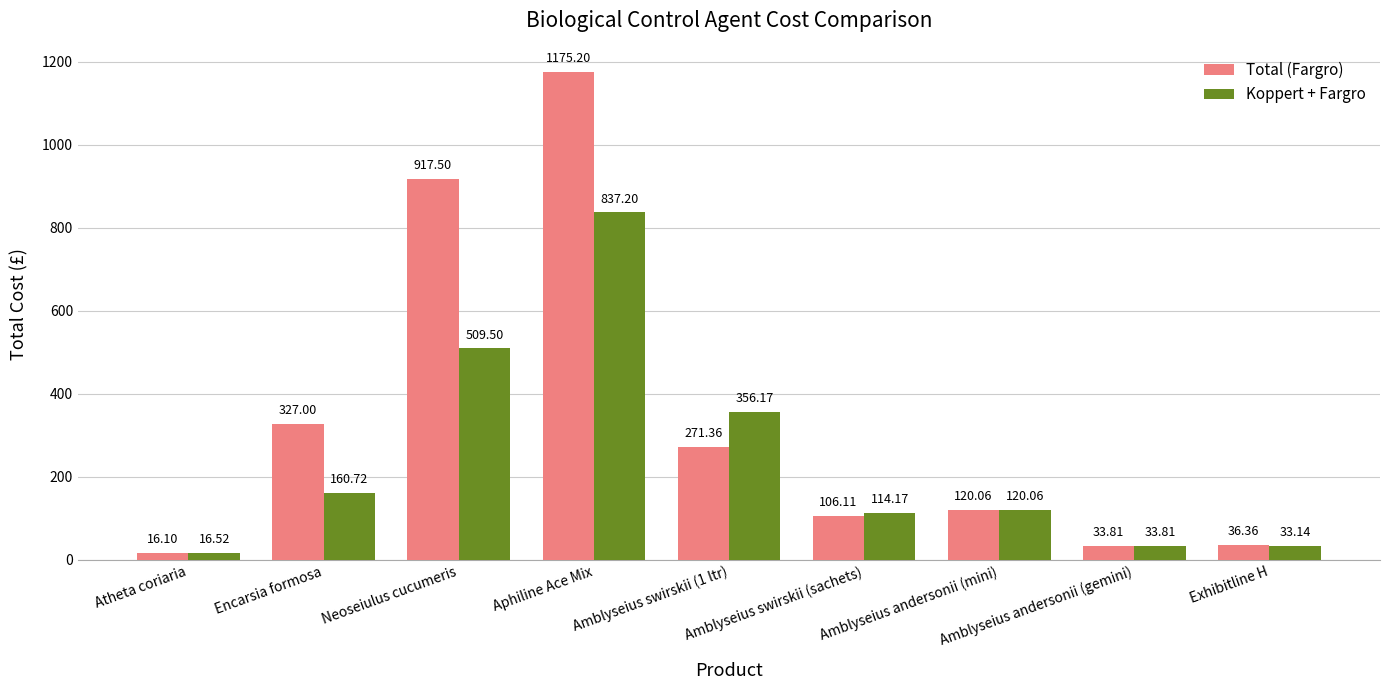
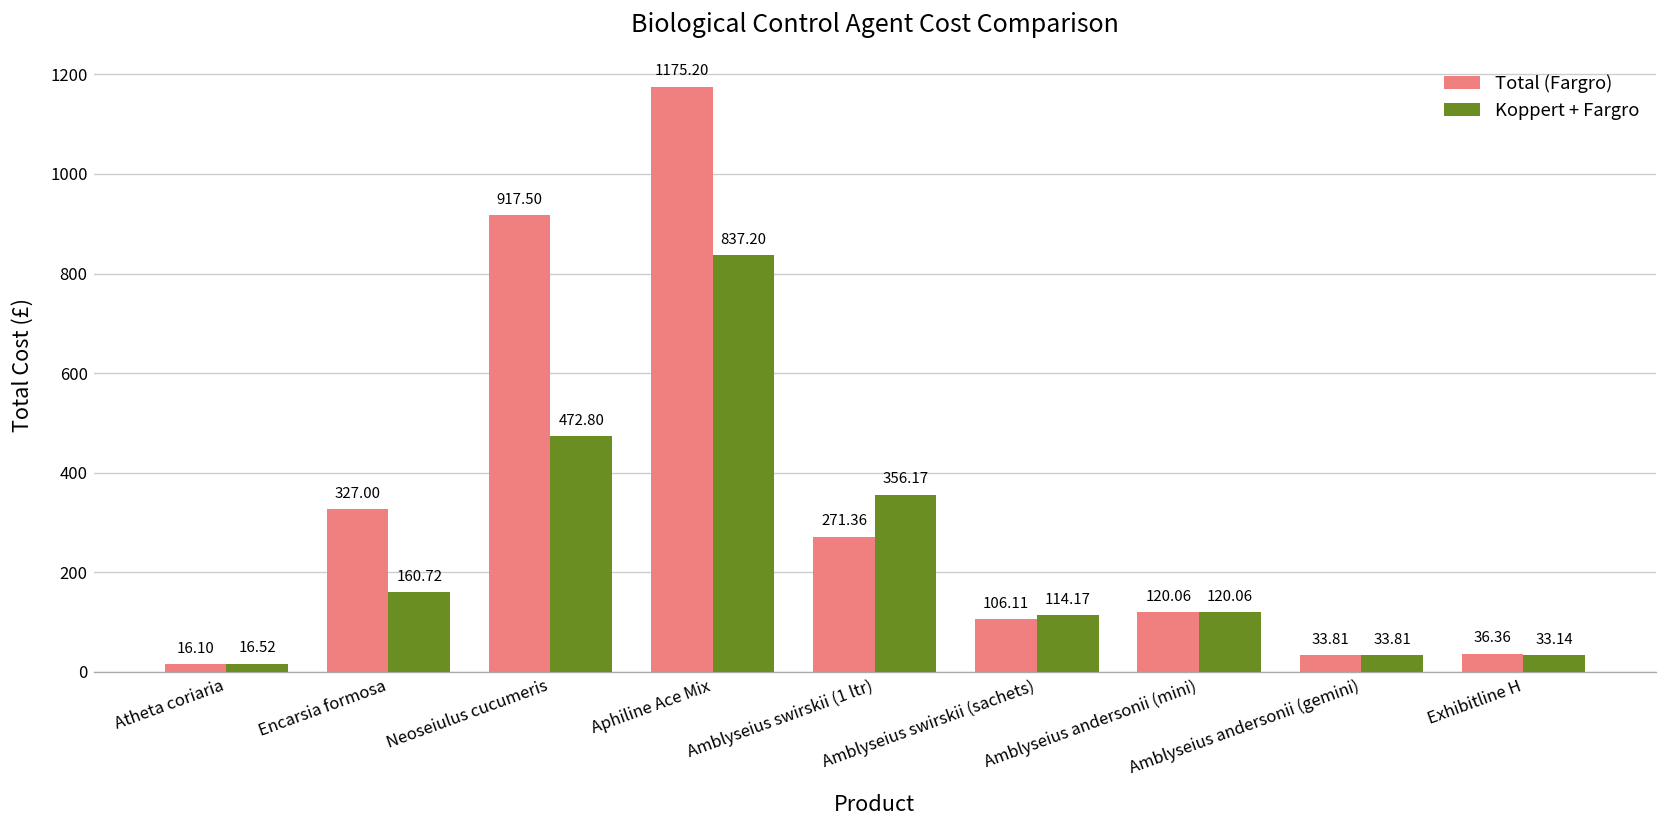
Koppert + Fargro, Neoseiulus cucumeris: 509.50 -> 472.80
